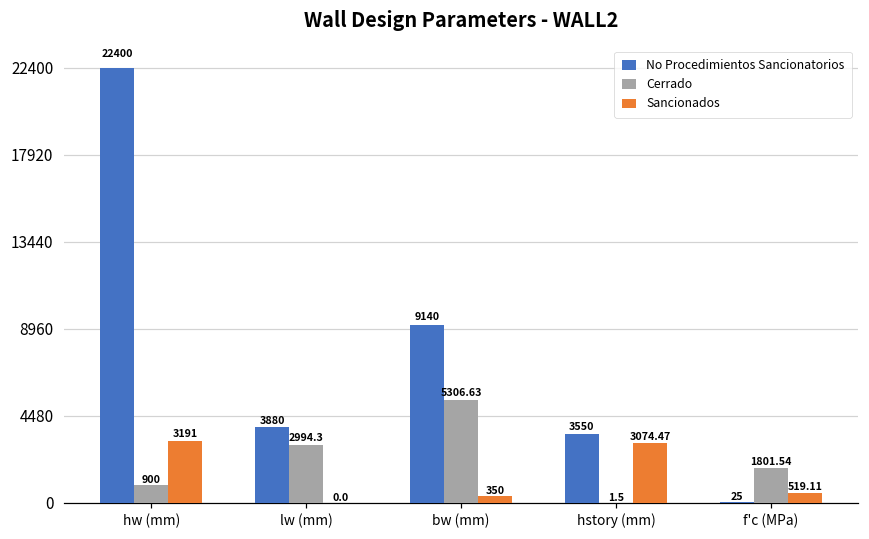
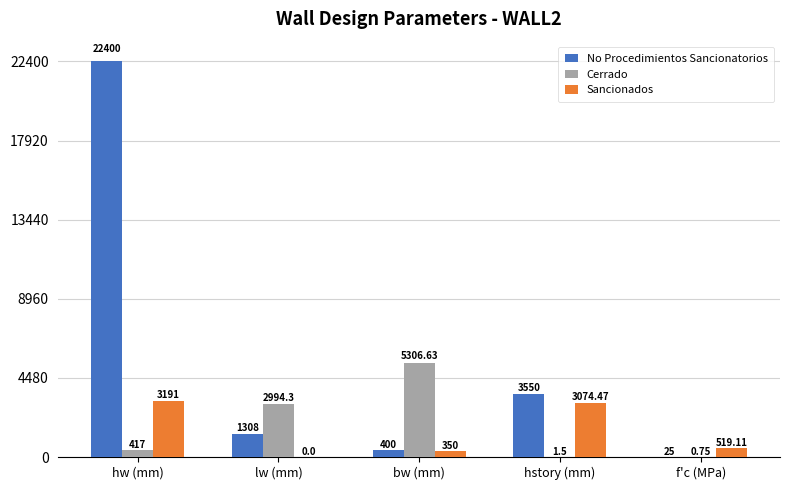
Cerrado, hw (mm): 900 -> 417
No Procedimientos Sancionatorios, lw (mm): 3880 -> 1308
No Procedimientos Sancionatorios, bw (mm): 9140 -> 400
Cerrado, f'c (MPa): 1801.54 -> 0.75
